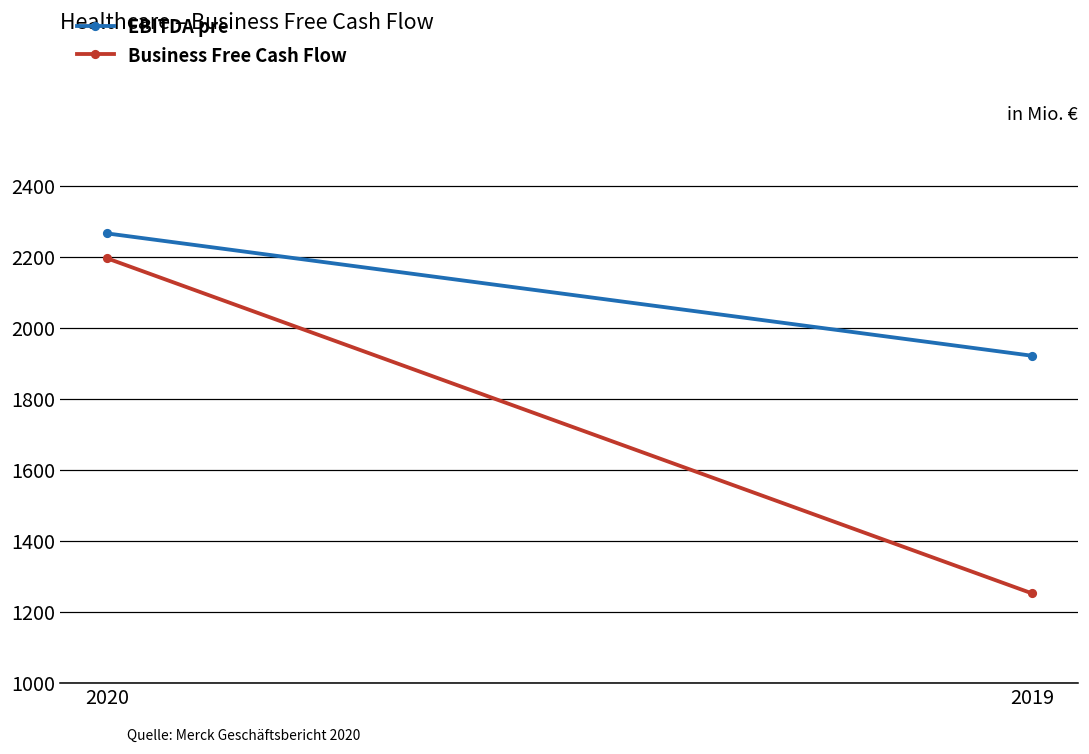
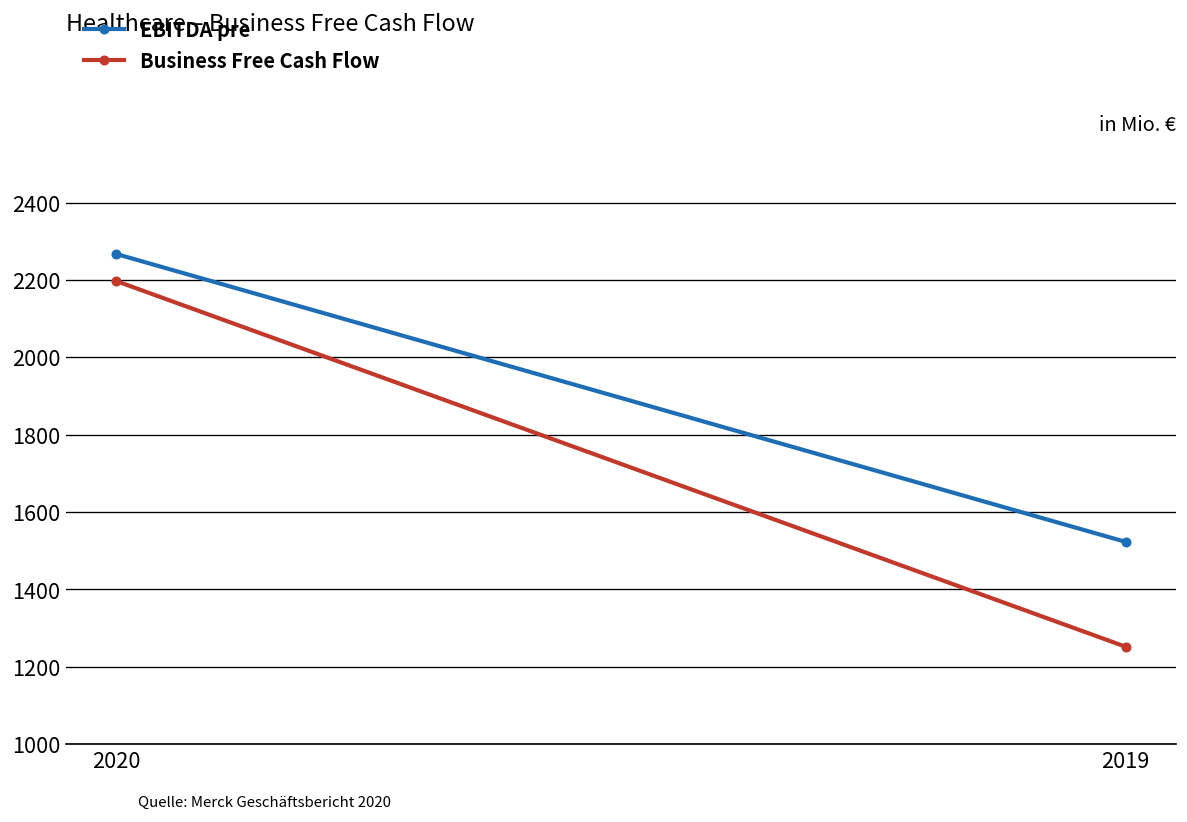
EBITDA pre, 2019: 1920 -> 1520
